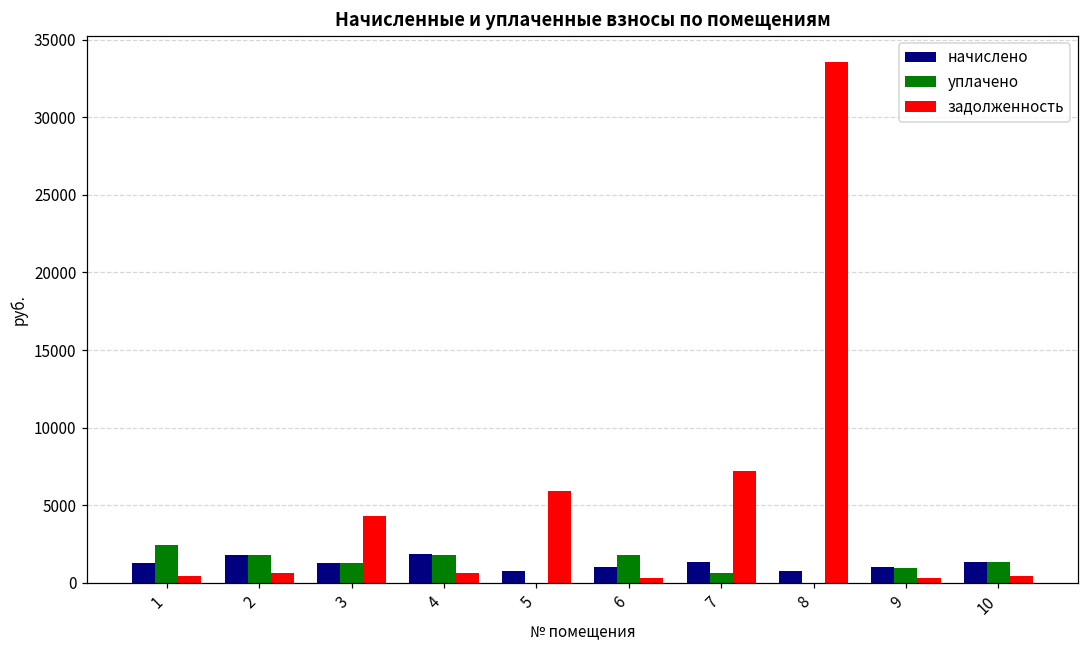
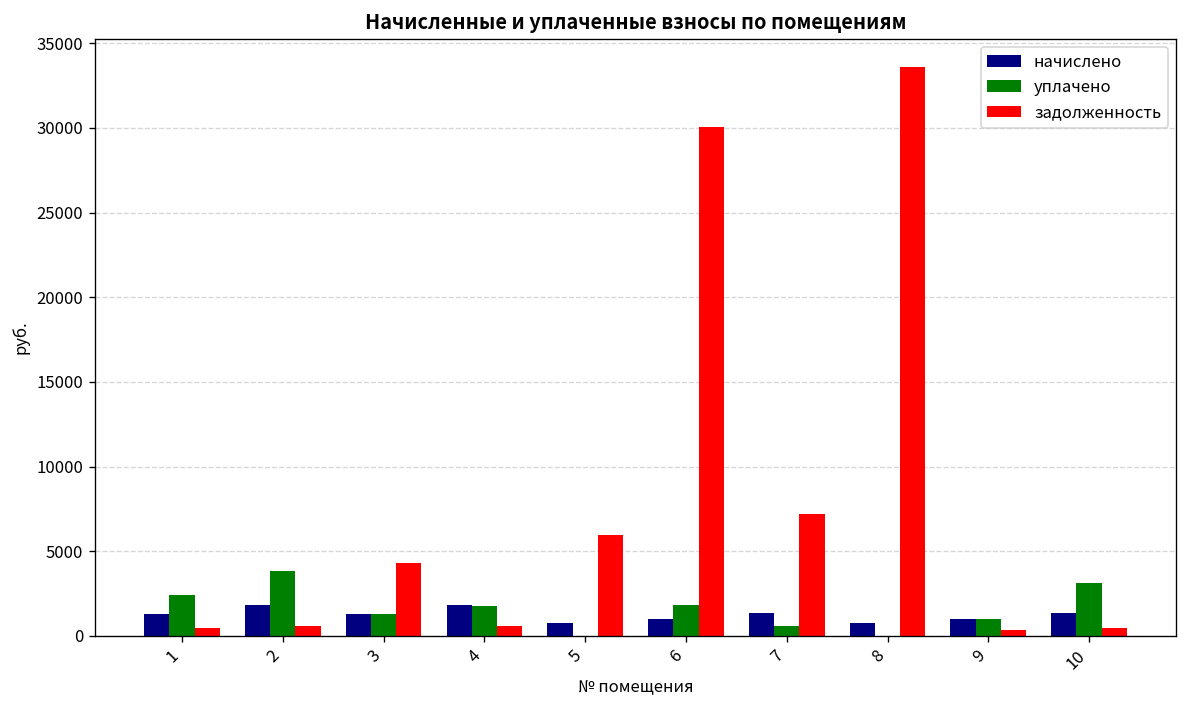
уплачено, 2: 1800 -> 3800
задолженность, 6: 300 -> 30000
уплачено, 10: 1300 -> 3100
